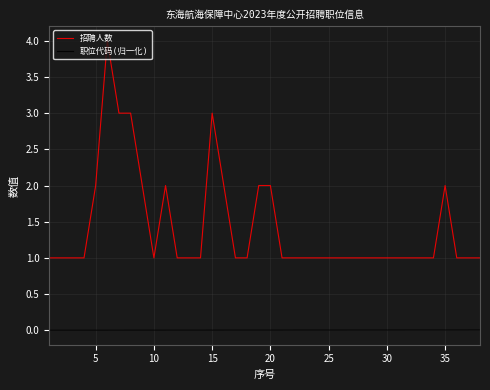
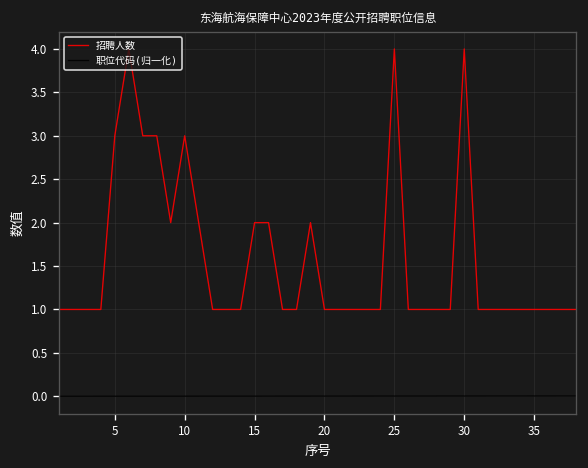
招聘人数, 5: 2 -> 3
招聘人数, 10: 1 -> 3
招聘人数, 15: 3 -> 2
招聘人数, 20: 2 -> 1
招聘人数, 25: 1 -> 4
招聘人数, 30: 1 -> 4
招聘人数, 35: 2 -> 1
